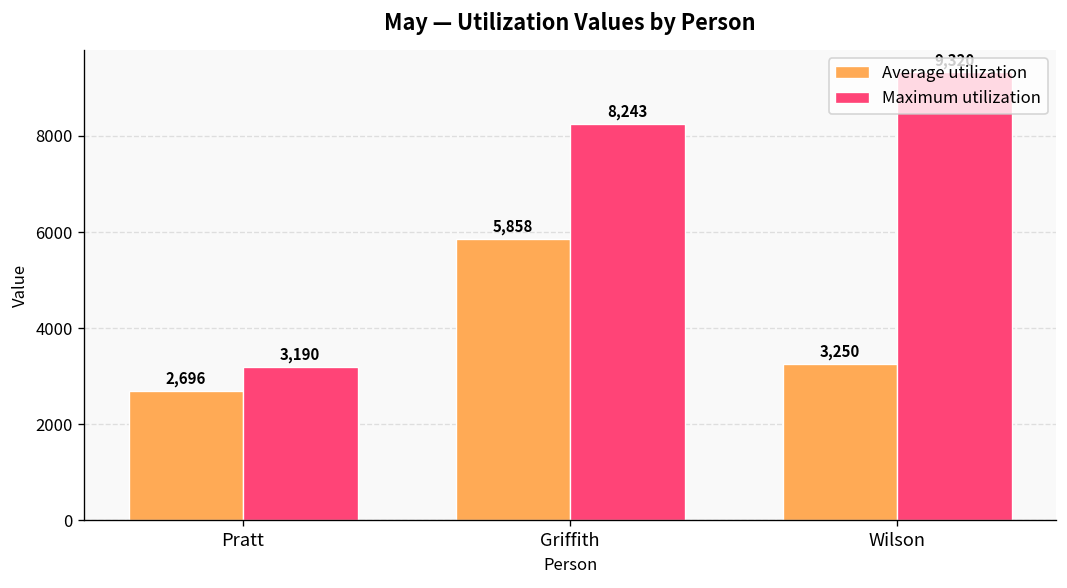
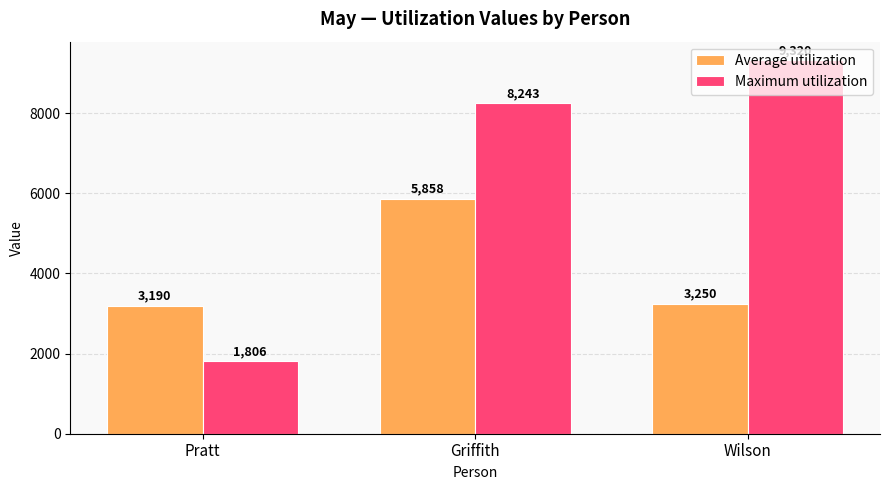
Average utilization, Pratt: 2,696 -> 3,190
Maximum utilization, Pratt: 3,190 -> 1,806
